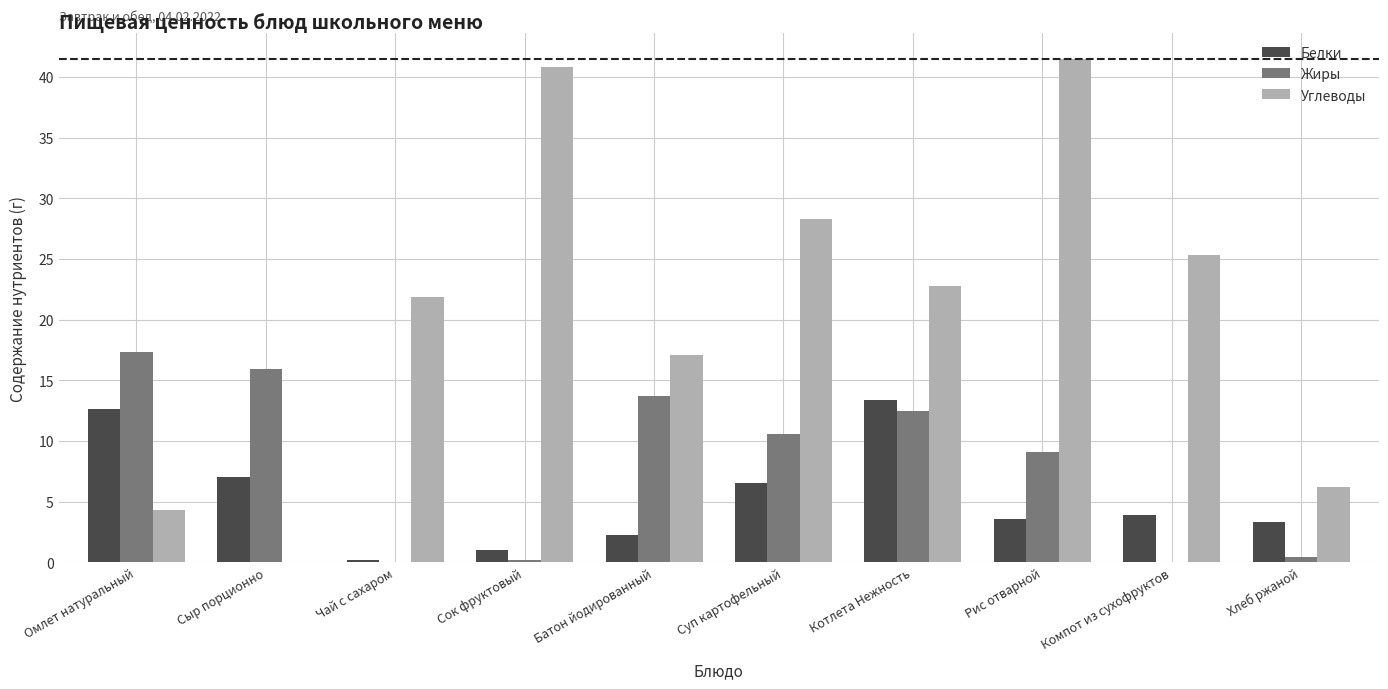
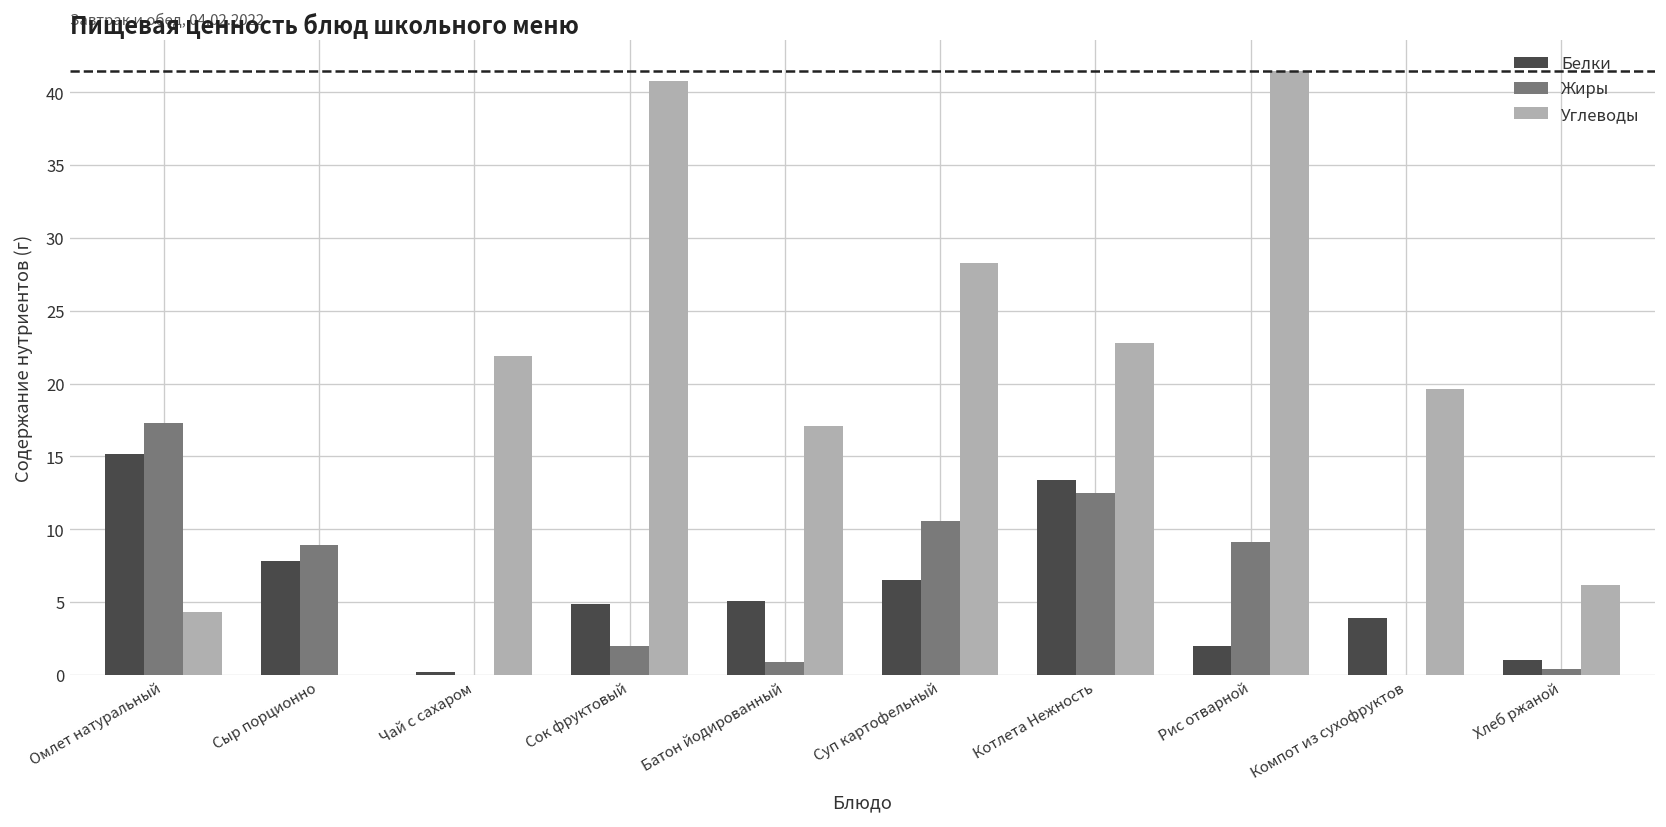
Белки, Омлет натуральный: 12.6 -> 15.2
Белки, Сыр порционно: 7.0 -> 7.8
Жиры, Сыр порционно: 15.9 -> 8.9
Белки, Сок фруктовый: 1.0 -> 4.9
Жиры, Сок фруктовый: 0.2 -> 2.0
Белки, Батон йодированный: 2.2 -> 5.1
Жиры, Батон йодированный: 13.7 -> 0.9
Белки, Рис отварной: 3.6 -> 2.0
Углеводы, Компот из сухофруктов: 25.3 -> 19.6
Белки, Хлеб ржаной: 3.3 -> 1.0
